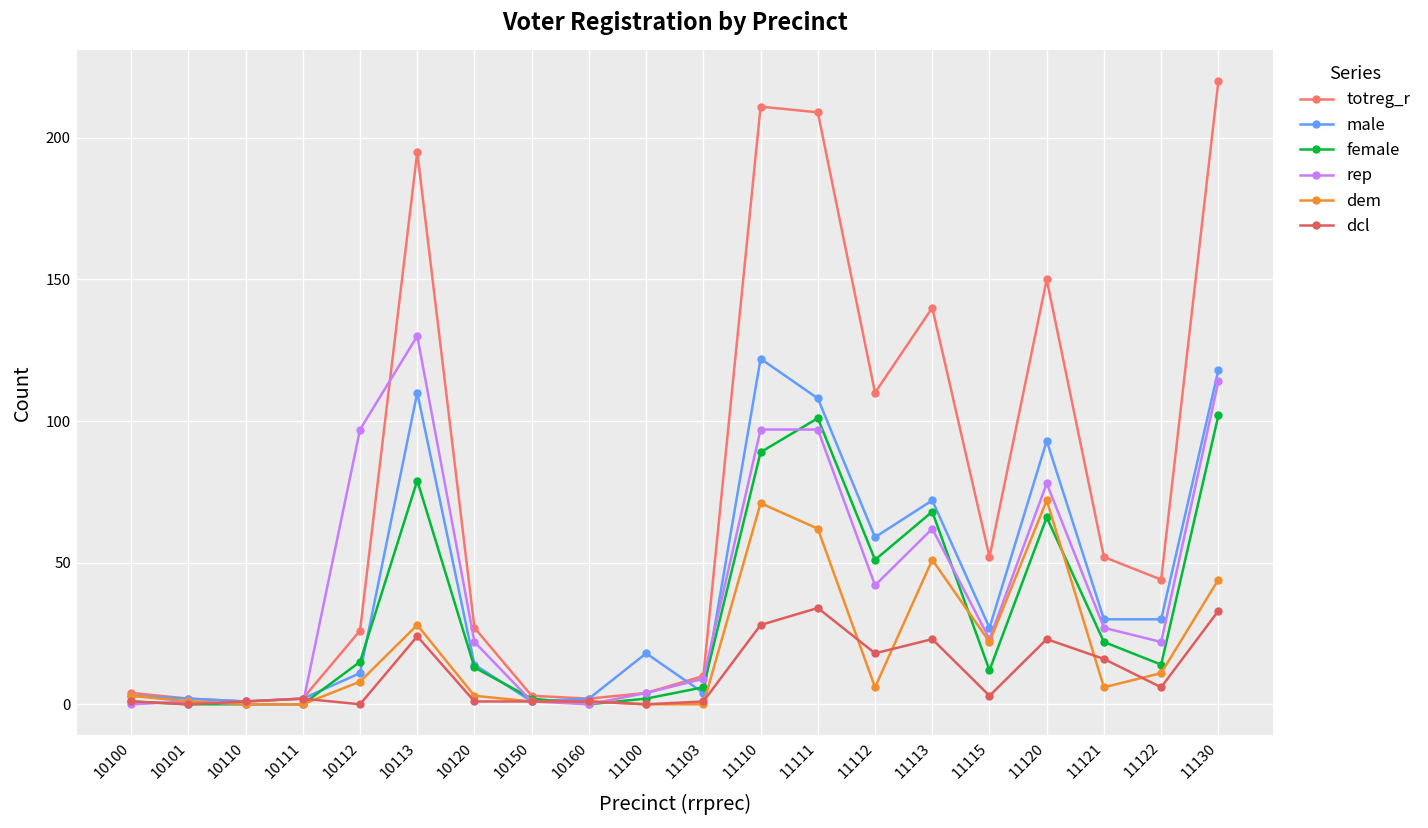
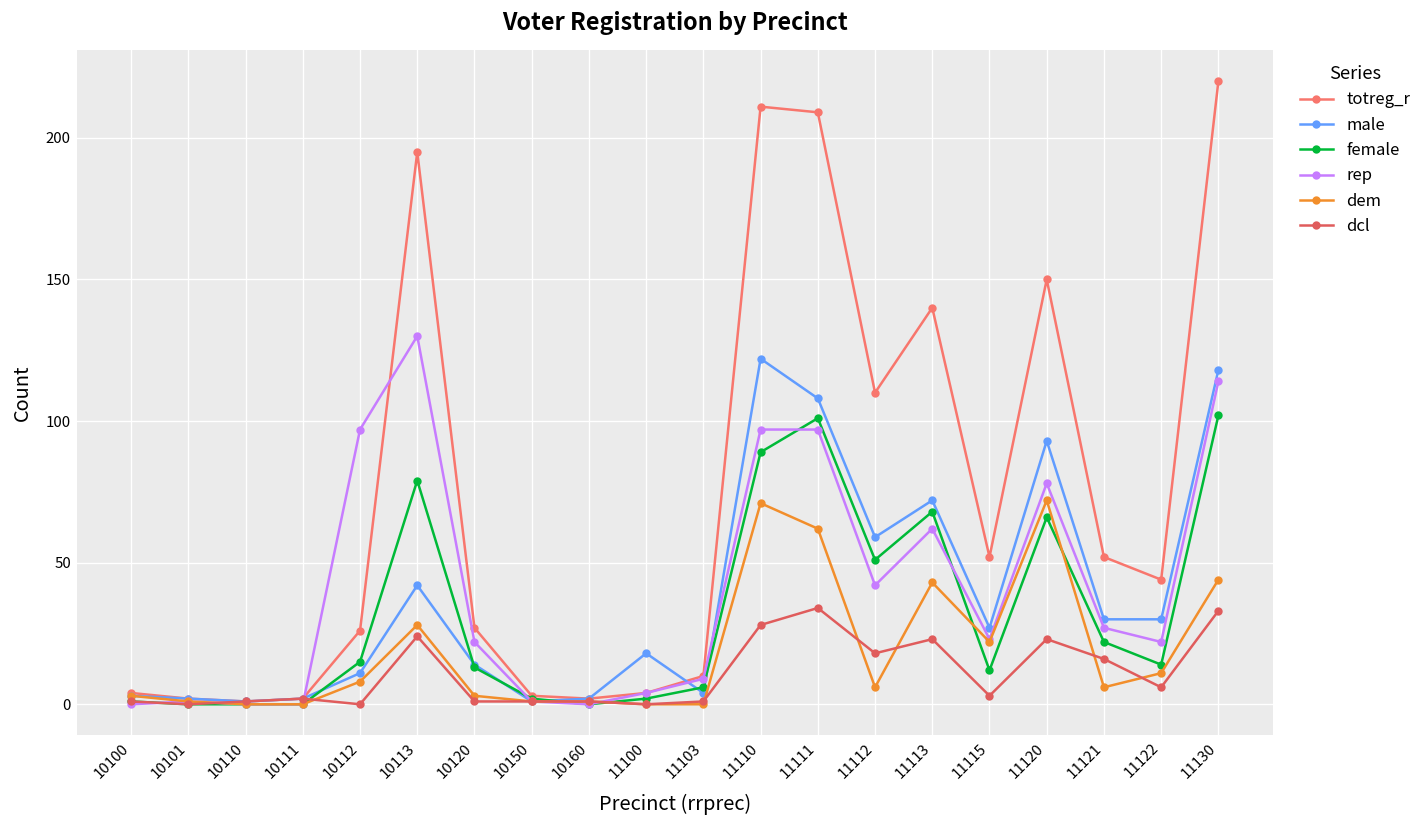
male, 10113: 110 -> 42
dem, 11113: 51 -> 43
